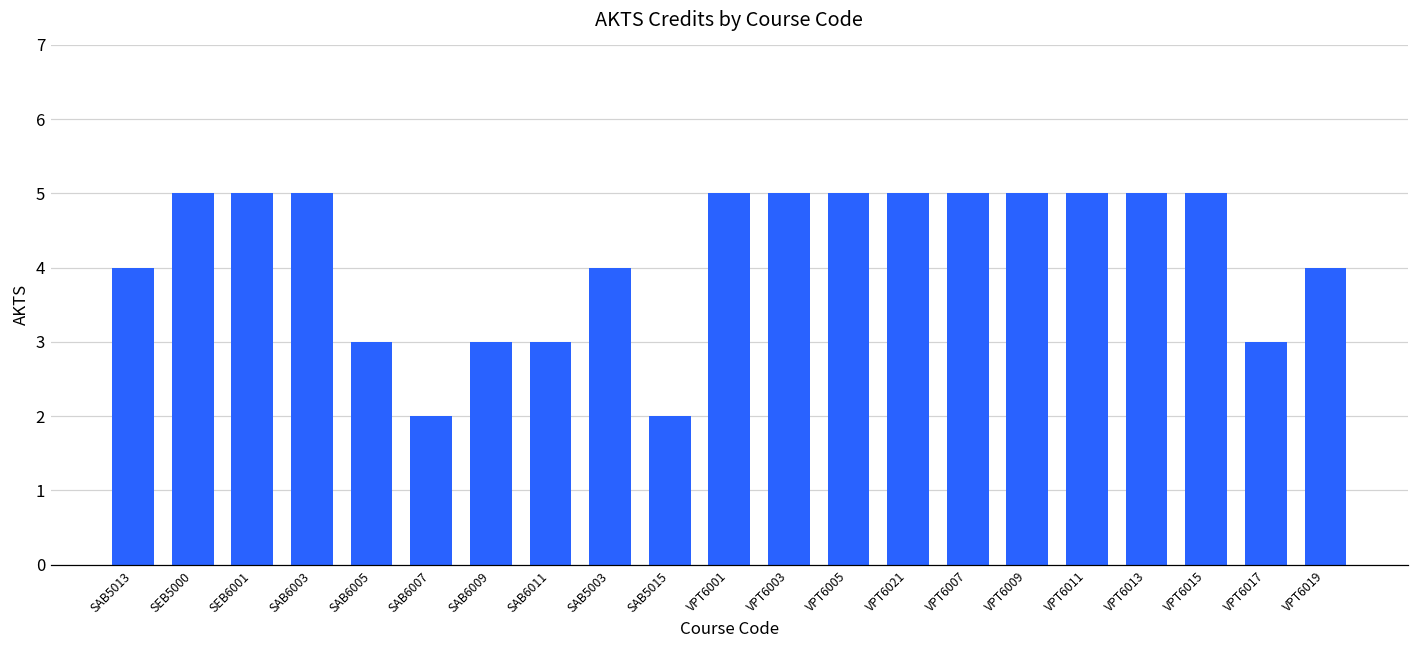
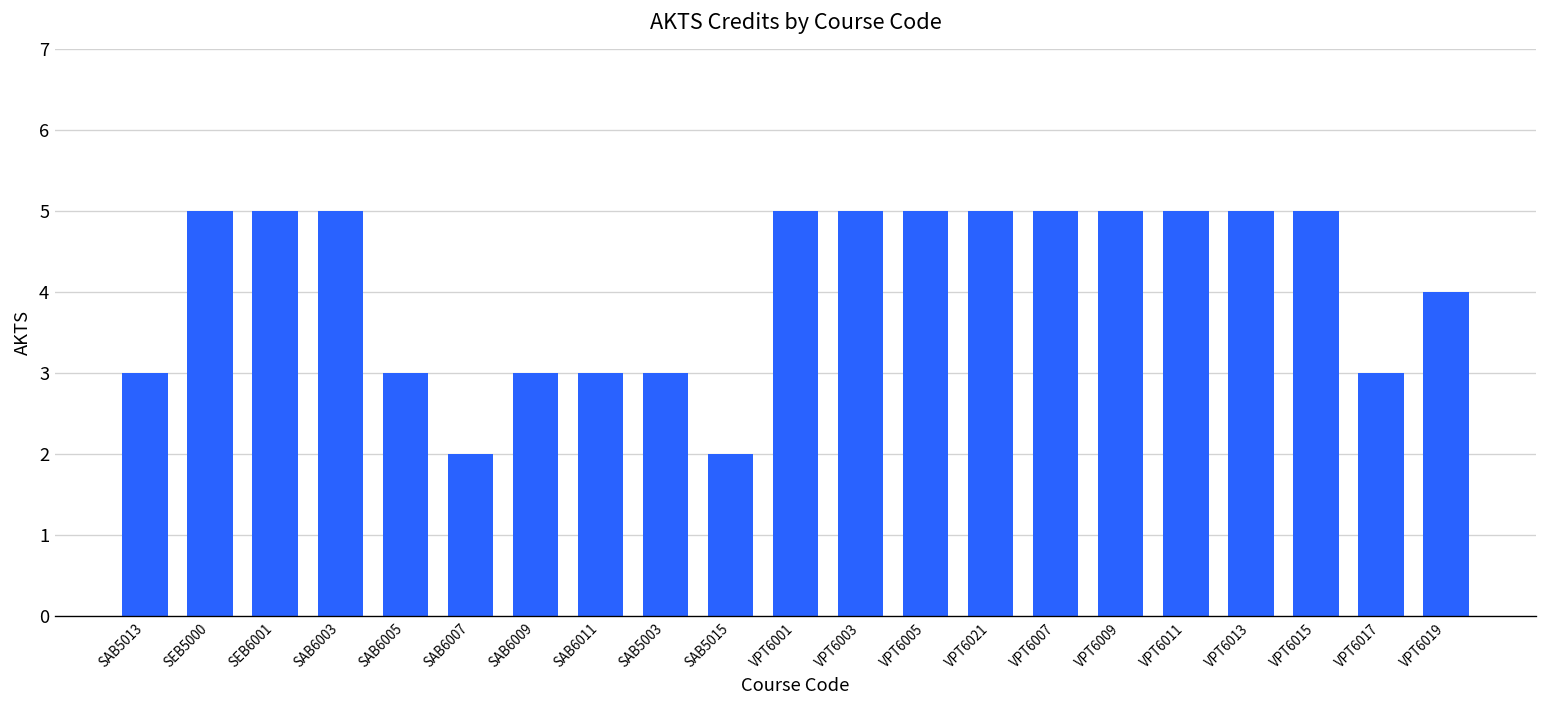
SAB5013: 4 -> 3
SAB5003: 4 -> 3
